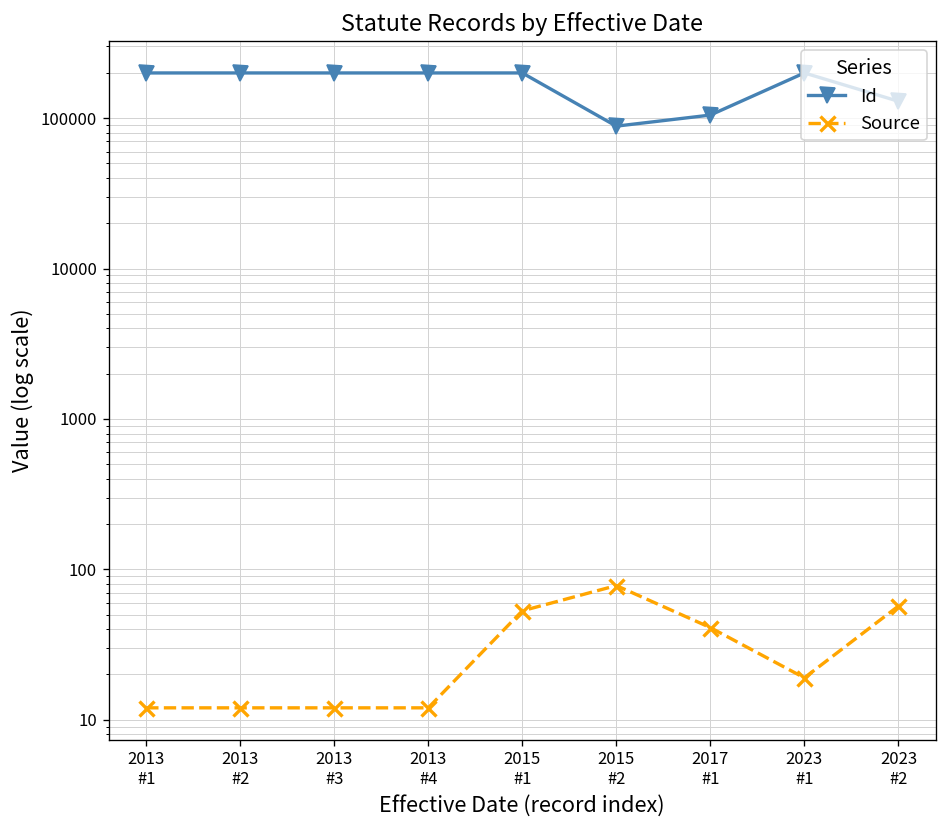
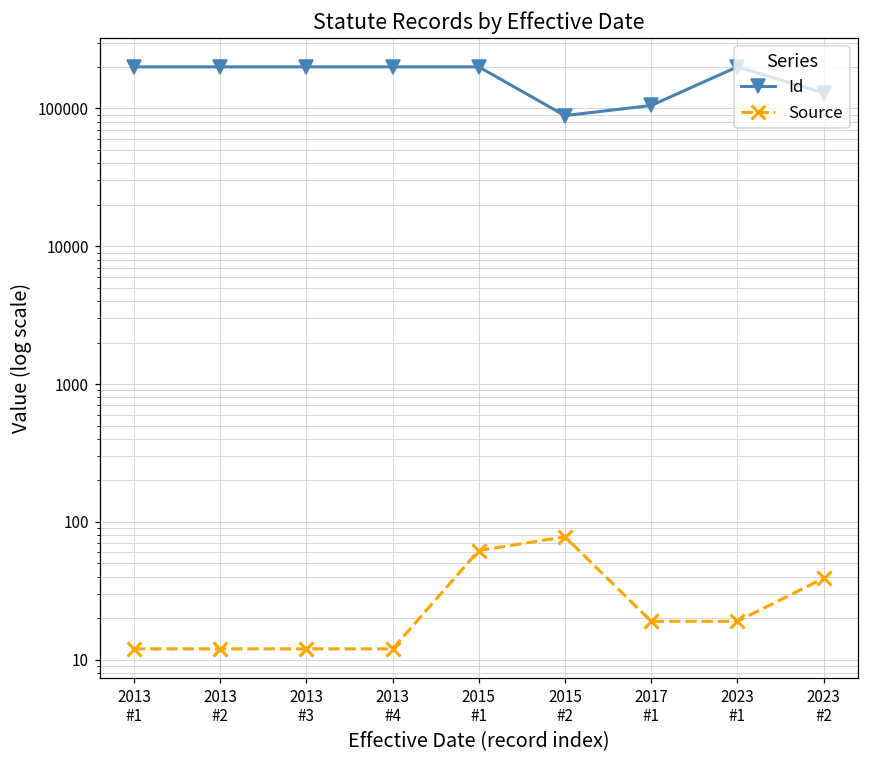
Source, 2015 #1: 53 -> 60
Source, 2017 #1: 41 -> 19
Source, 2023 #2: 60 -> 39
